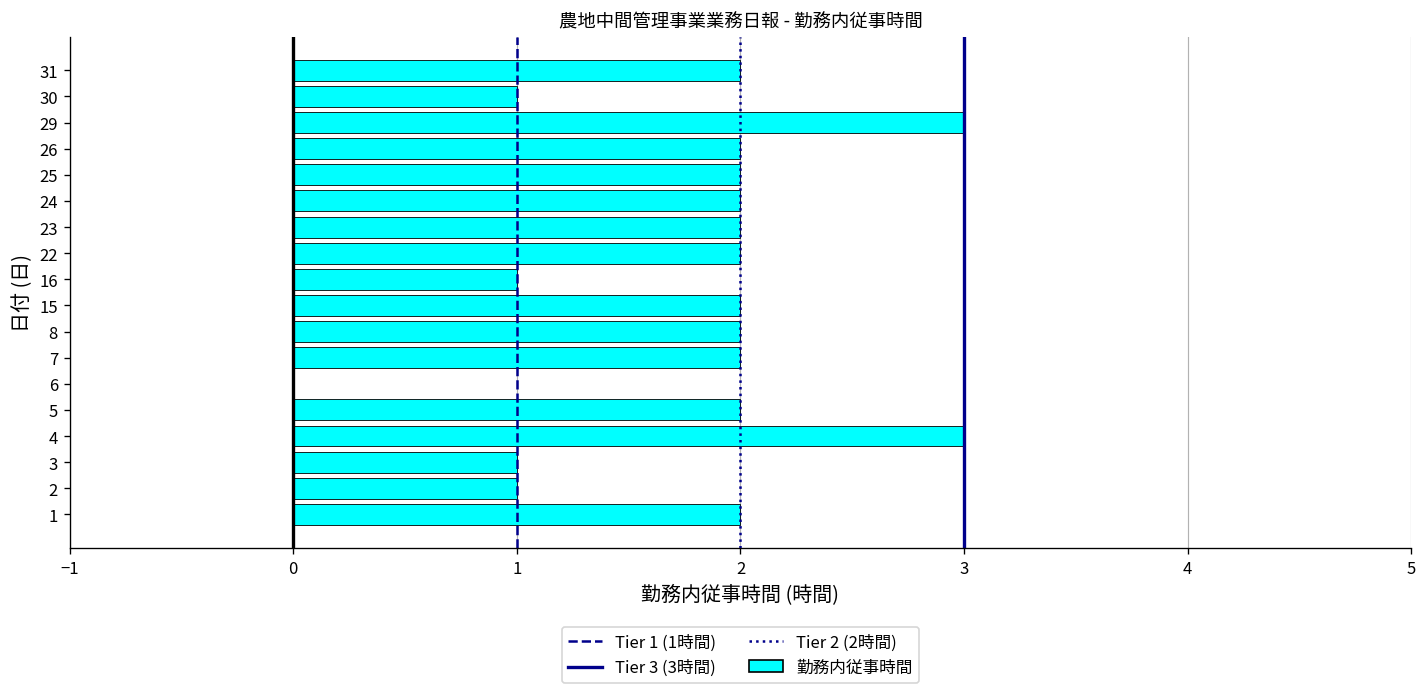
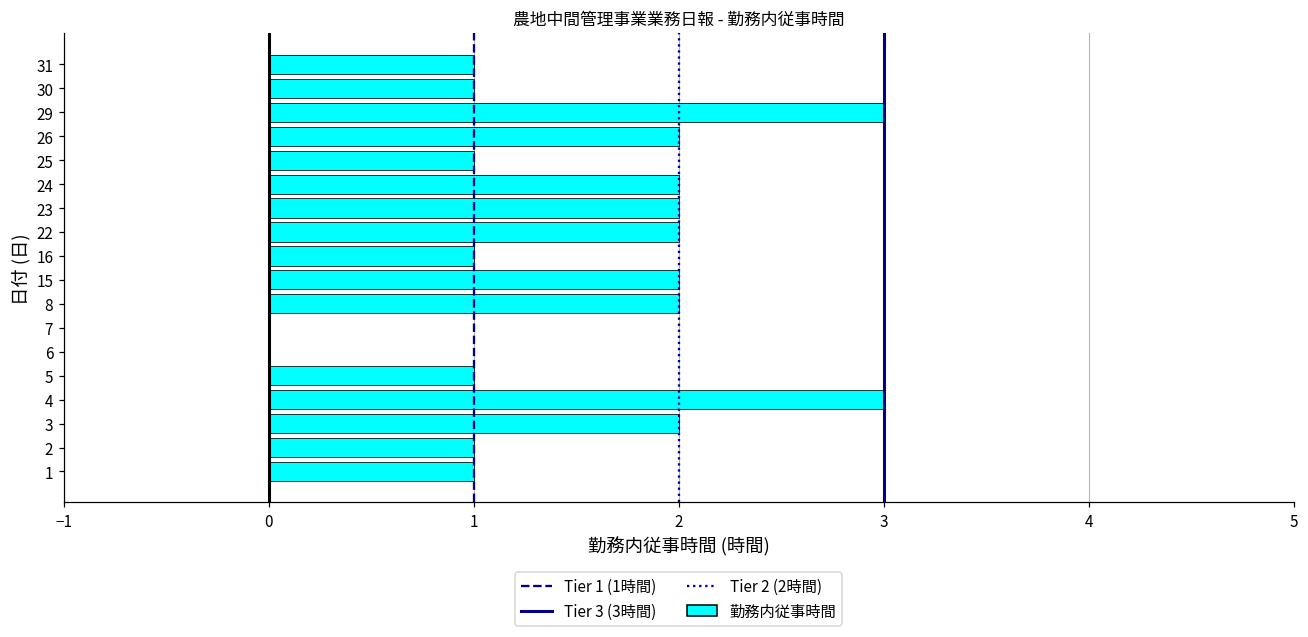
31: 2 -> 1
25: 2 -> 1
7: 2 -> 0
5: 2 -> 1
3: 1 -> 2
1: 2 -> 1
